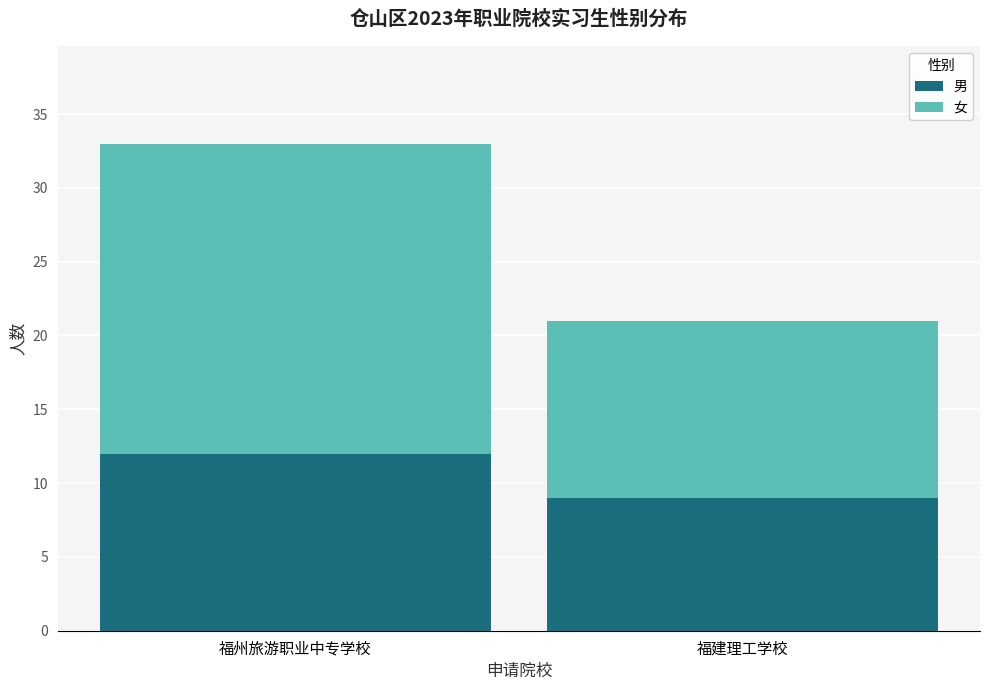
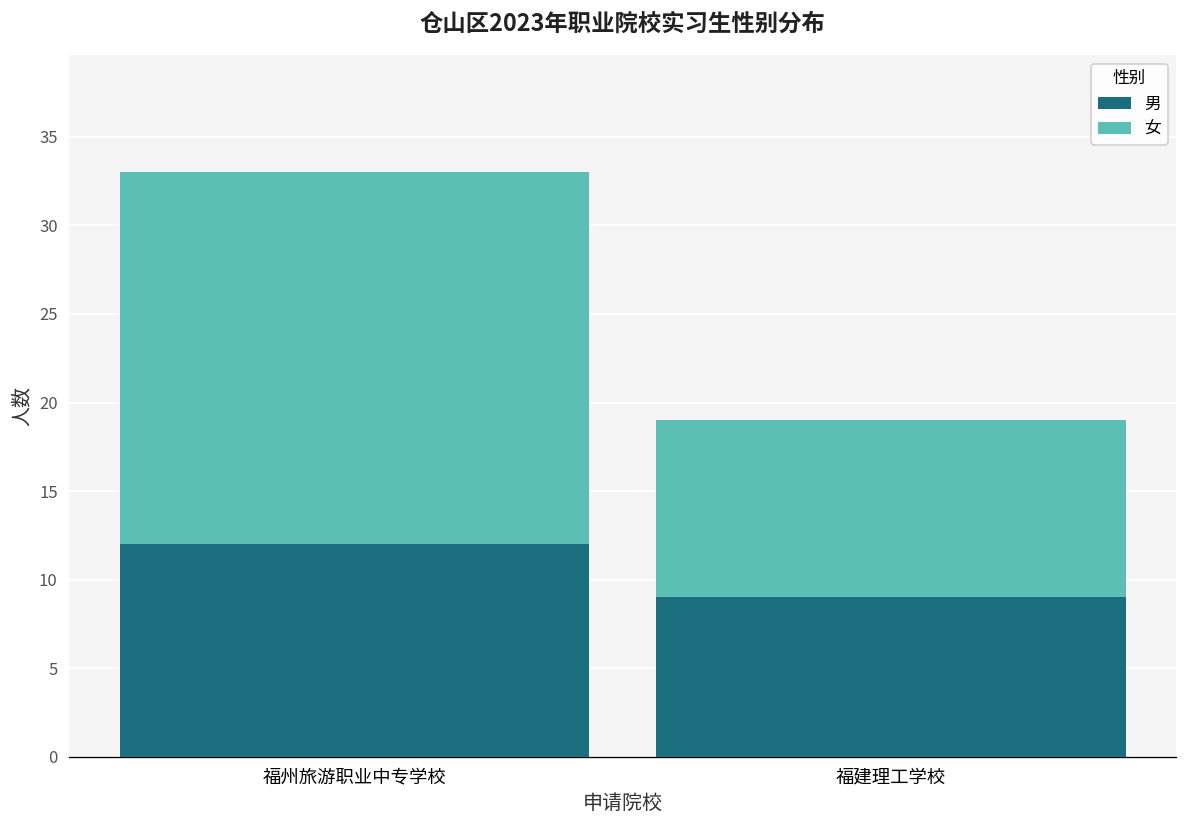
女, 福建理工学校: 12 -> 10
